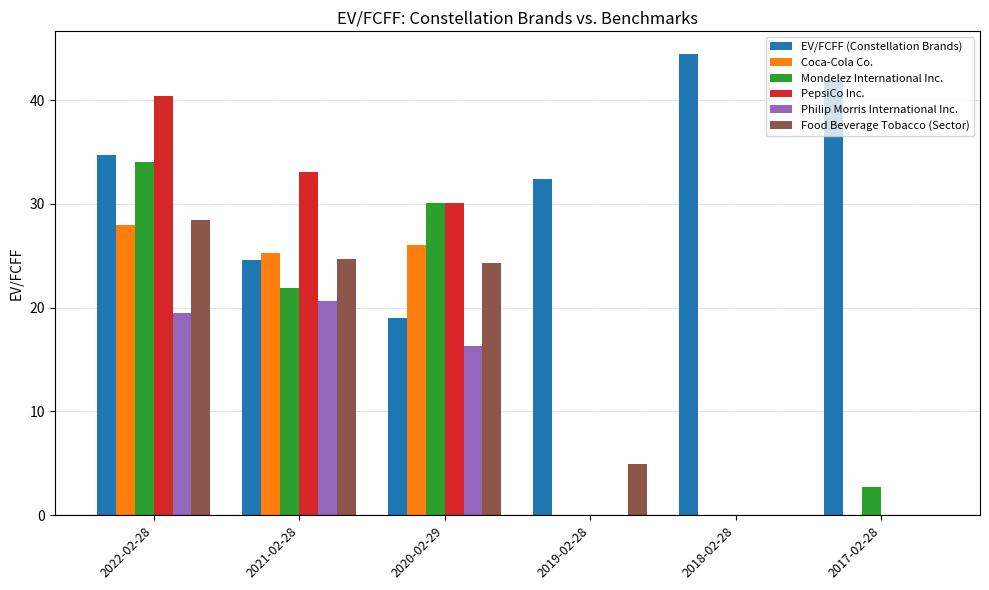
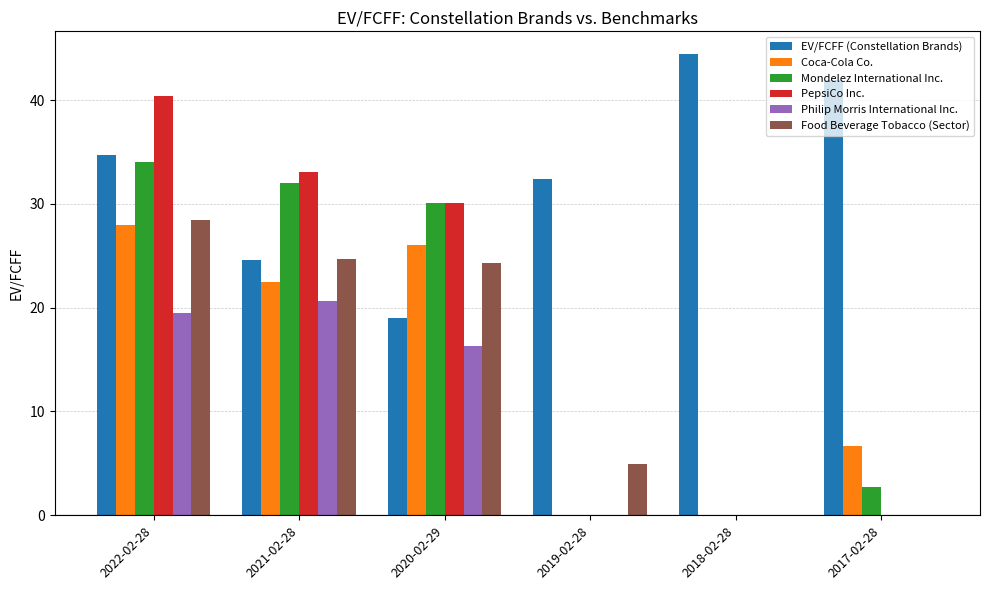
Coca-Cola Co., 2021-02-28: 25.3 -> 22.4
Mondelez International Inc., 2021-02-28: 21.9 -> 32.0
Coca-Cola Co., 2017-02-28: 0.0 -> 6.7
